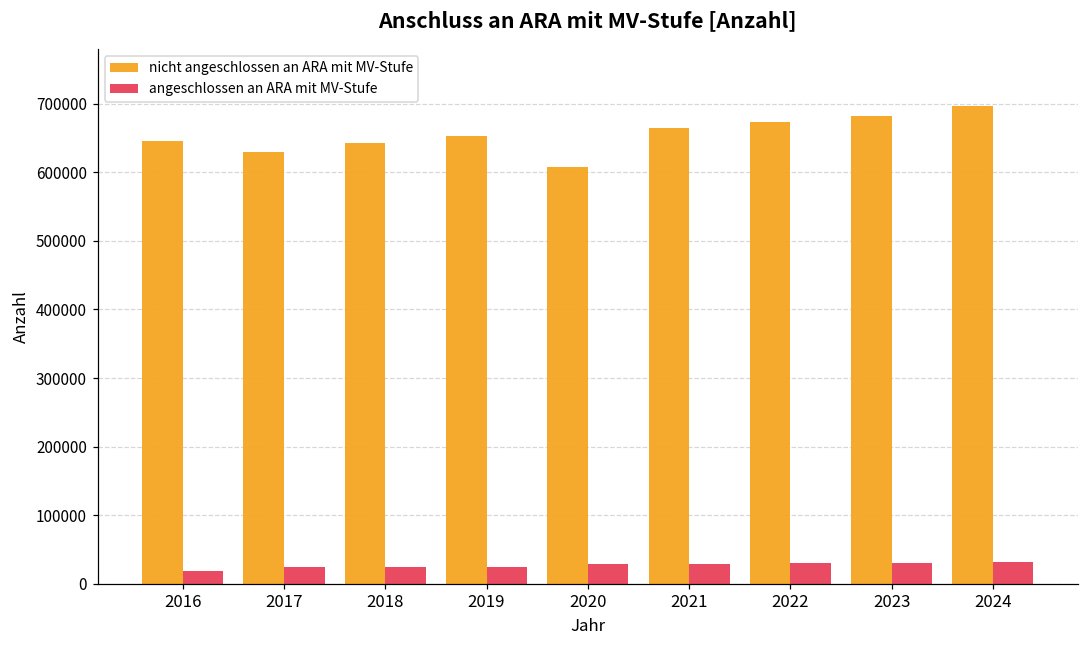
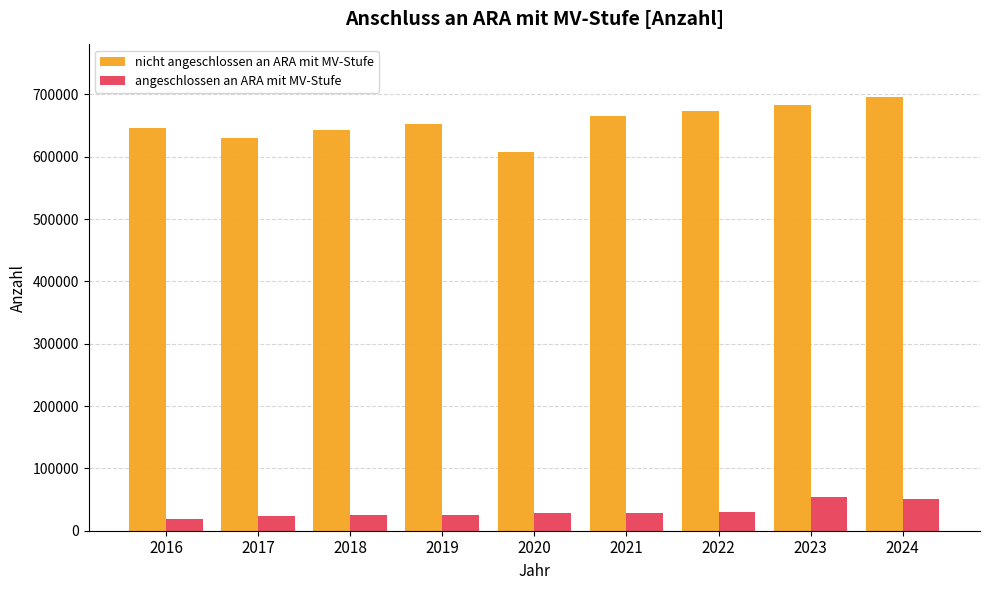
angeschlossen an ARA mit MV-Stufe, 2023: 30000 -> 50000
angeschlossen an ARA mit MV-Stufe, 2024: 30000 -> 50000
